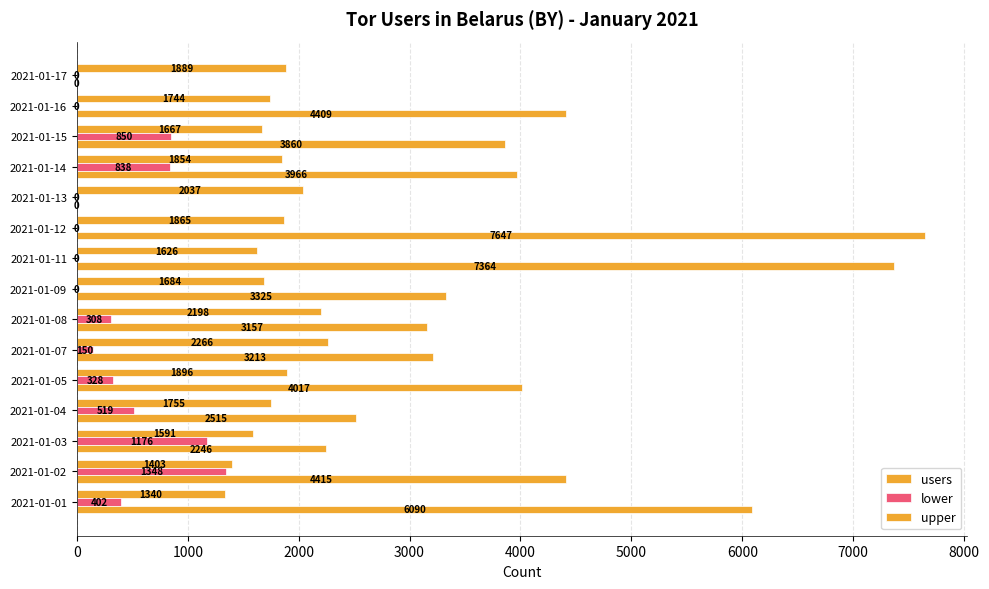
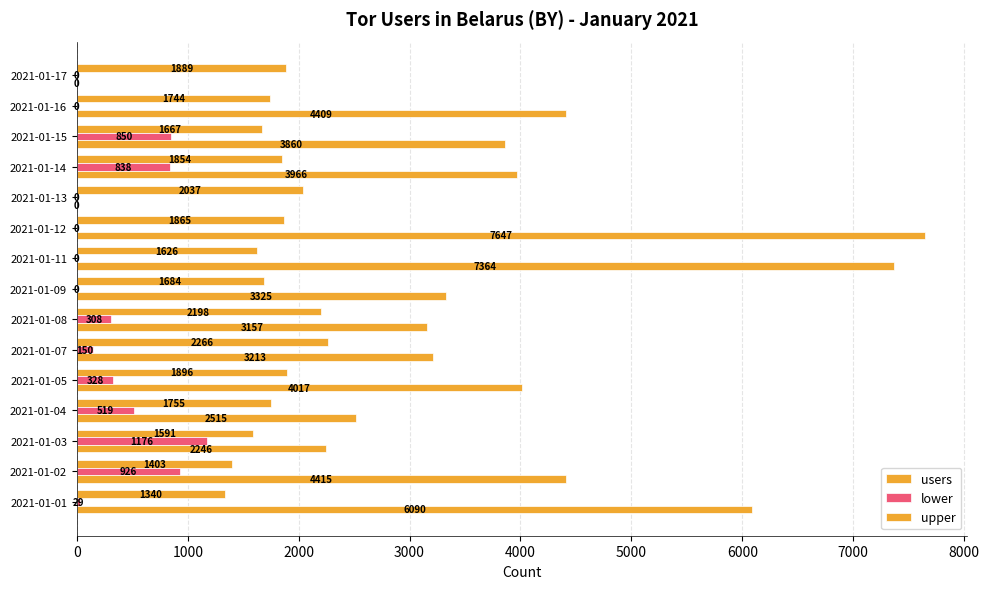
lower, 2021-01-02: 1348 -> 926
lower, 2021-01-01: 402 -> 29
